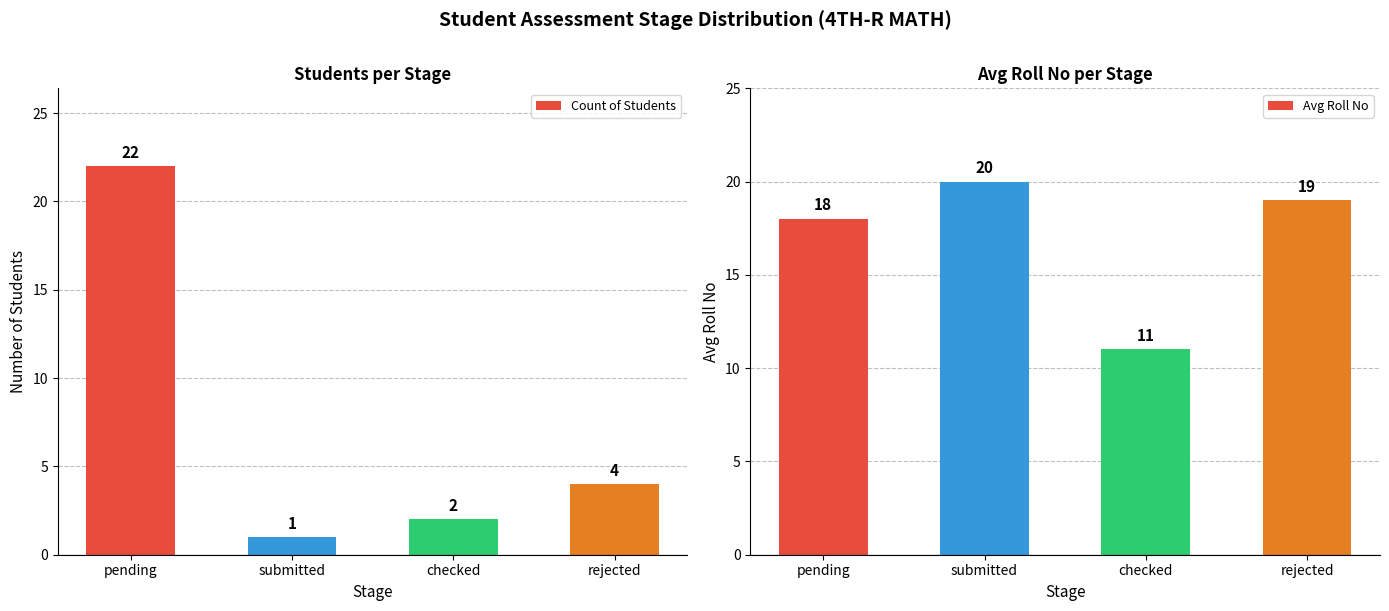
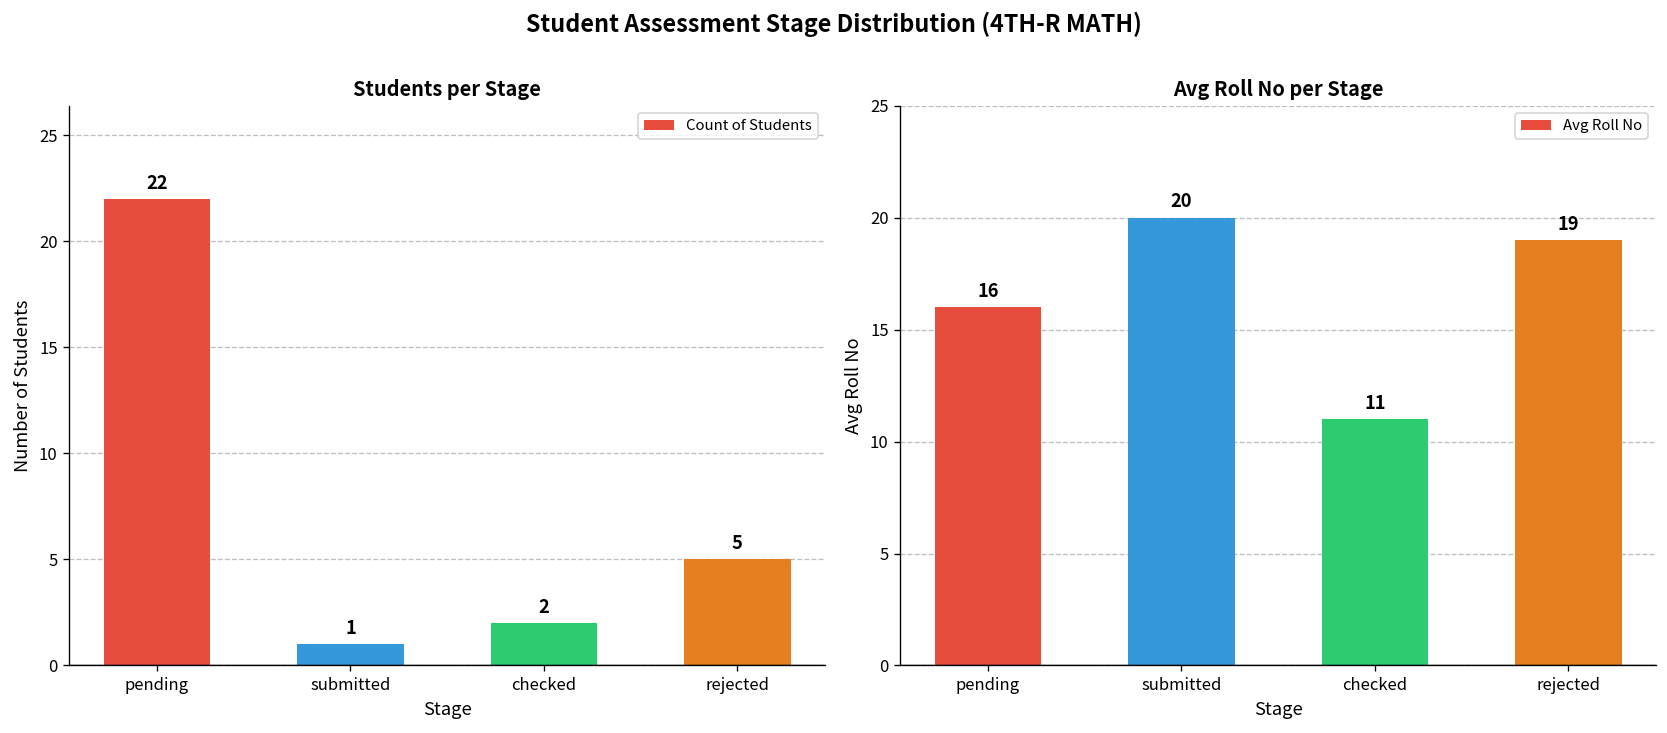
Students per Stage, rejected: 4 -> 5
Avg Roll No per Stage, pending: 18 -> 16
